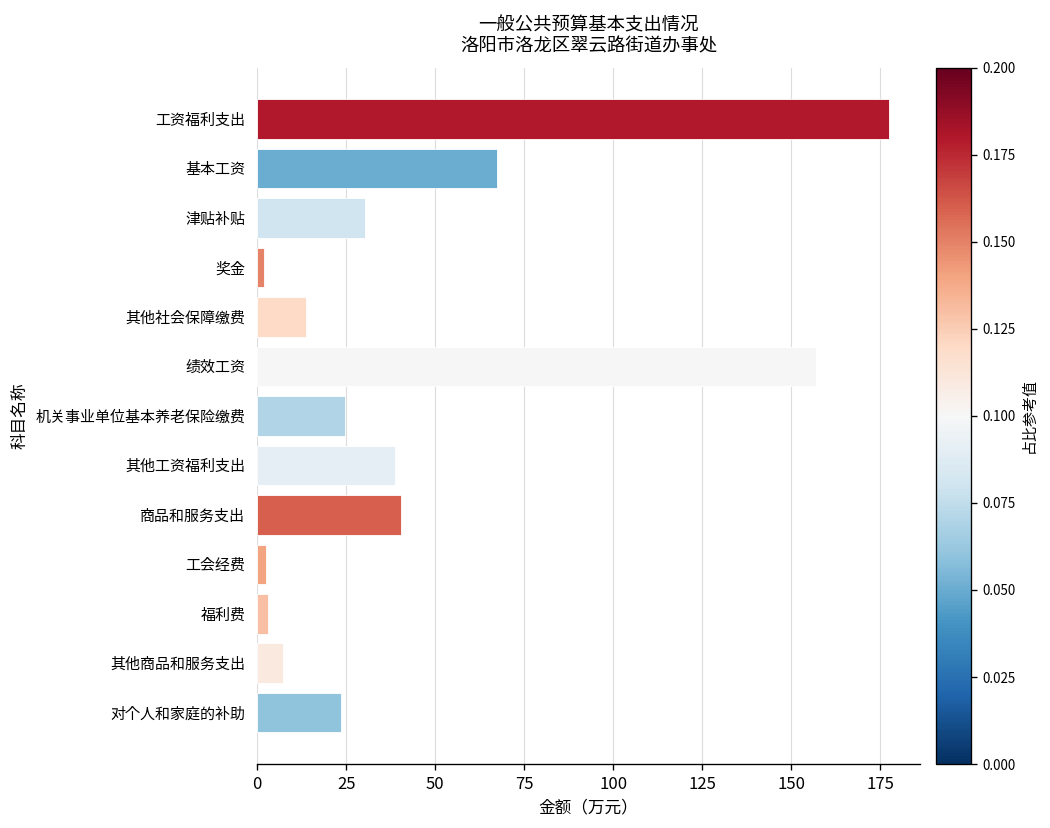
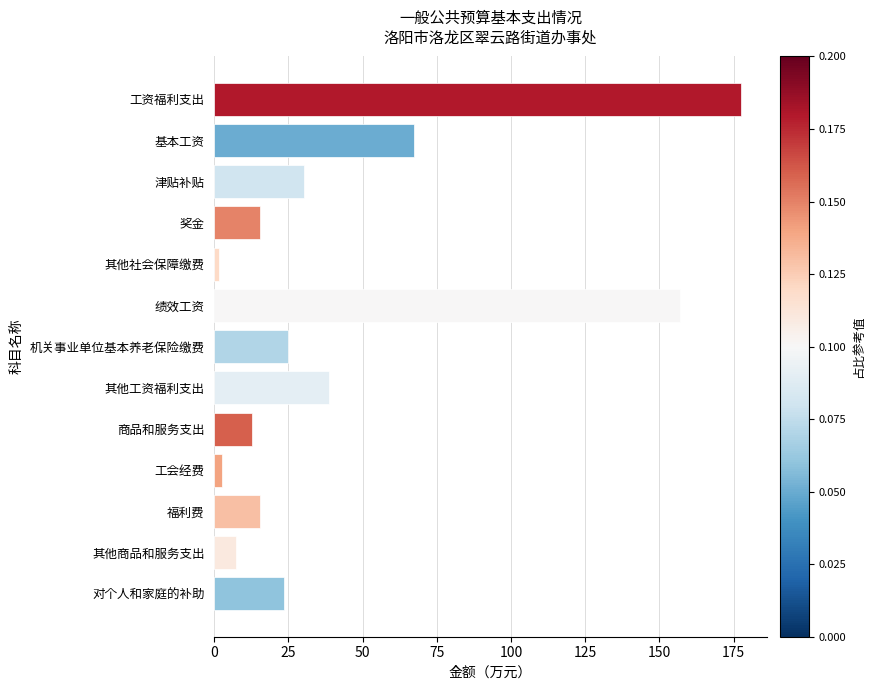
奖金: 2 -> 15
其他社会保障缴费: 14 -> 1
商品和服务支出: 40 -> 13
福利费: 3 -> 15
